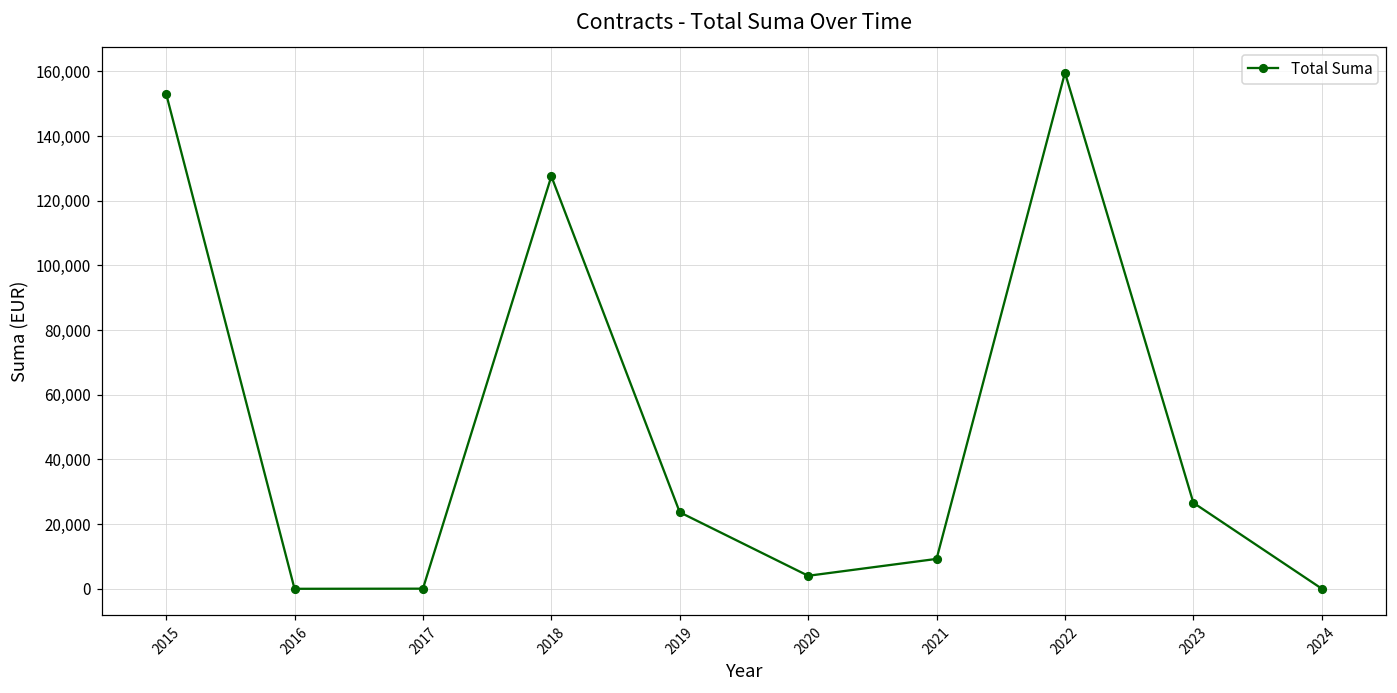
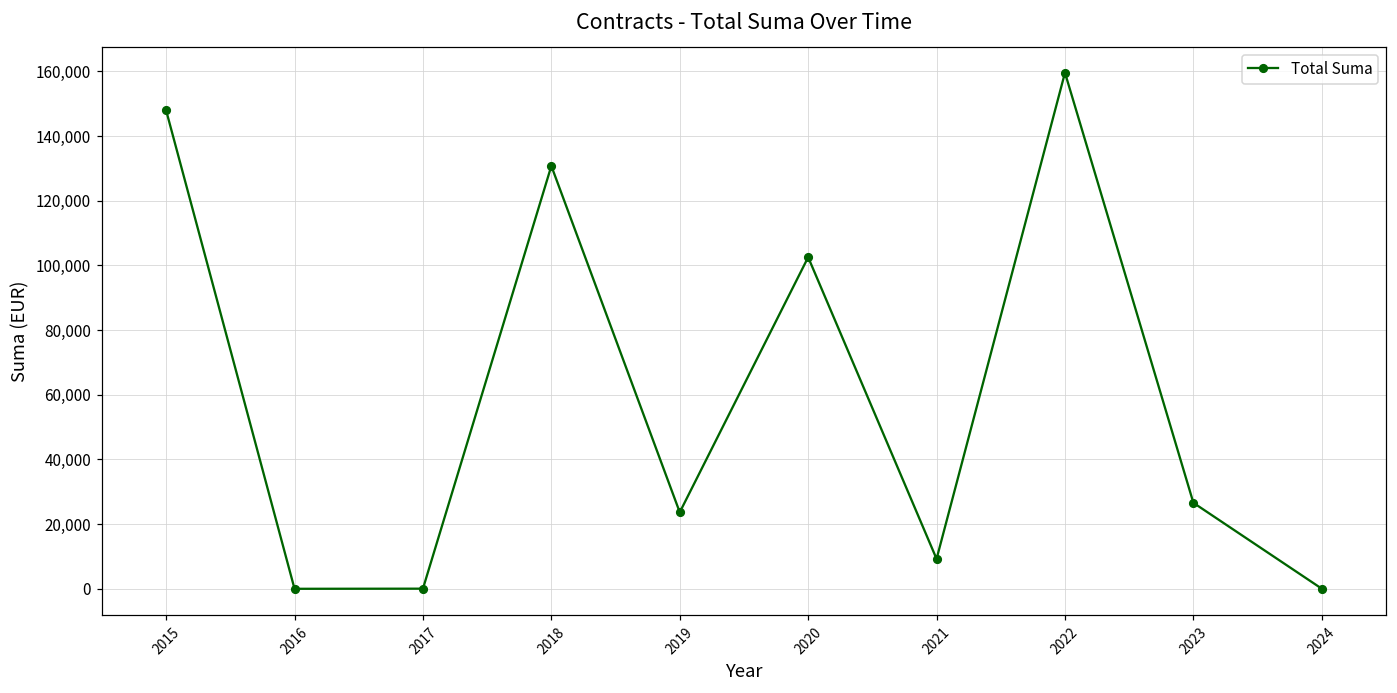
2015: 153,000 -> 148,000
2018: 128,000 -> 131,000
2020: 4,000 -> 103,000
